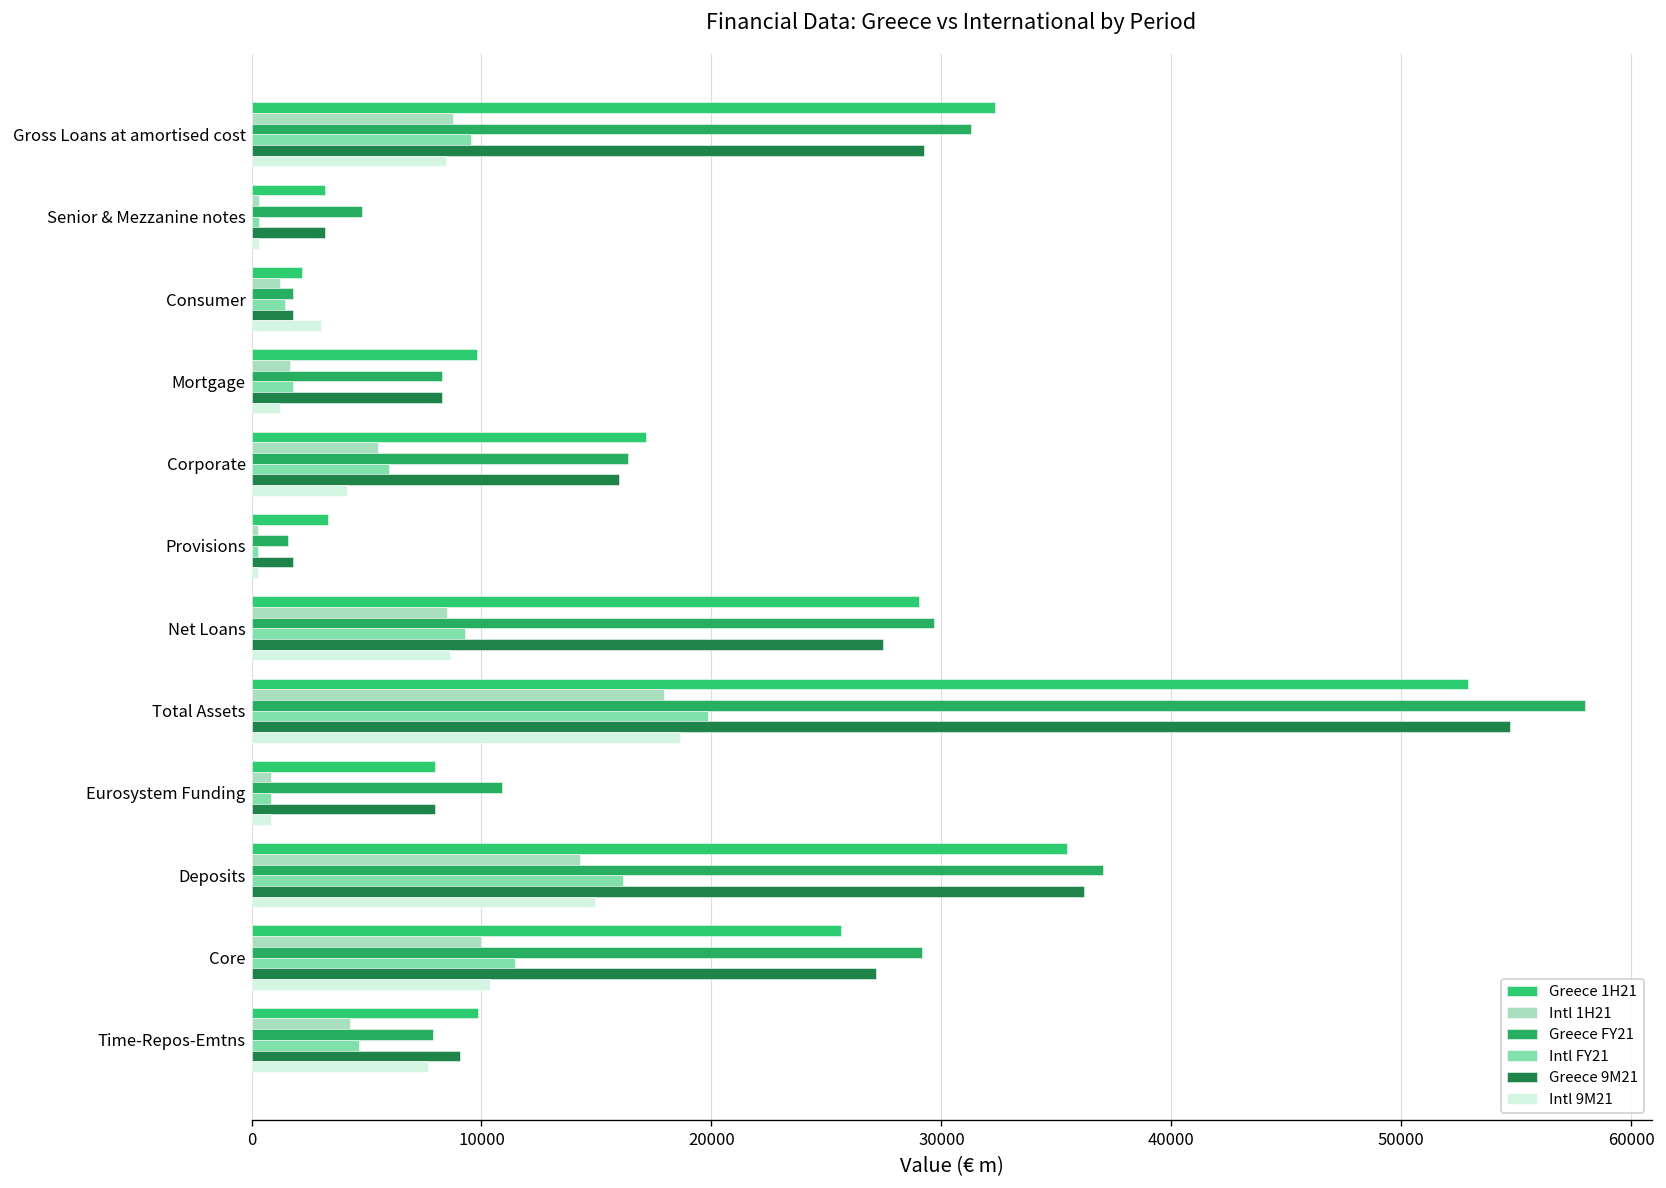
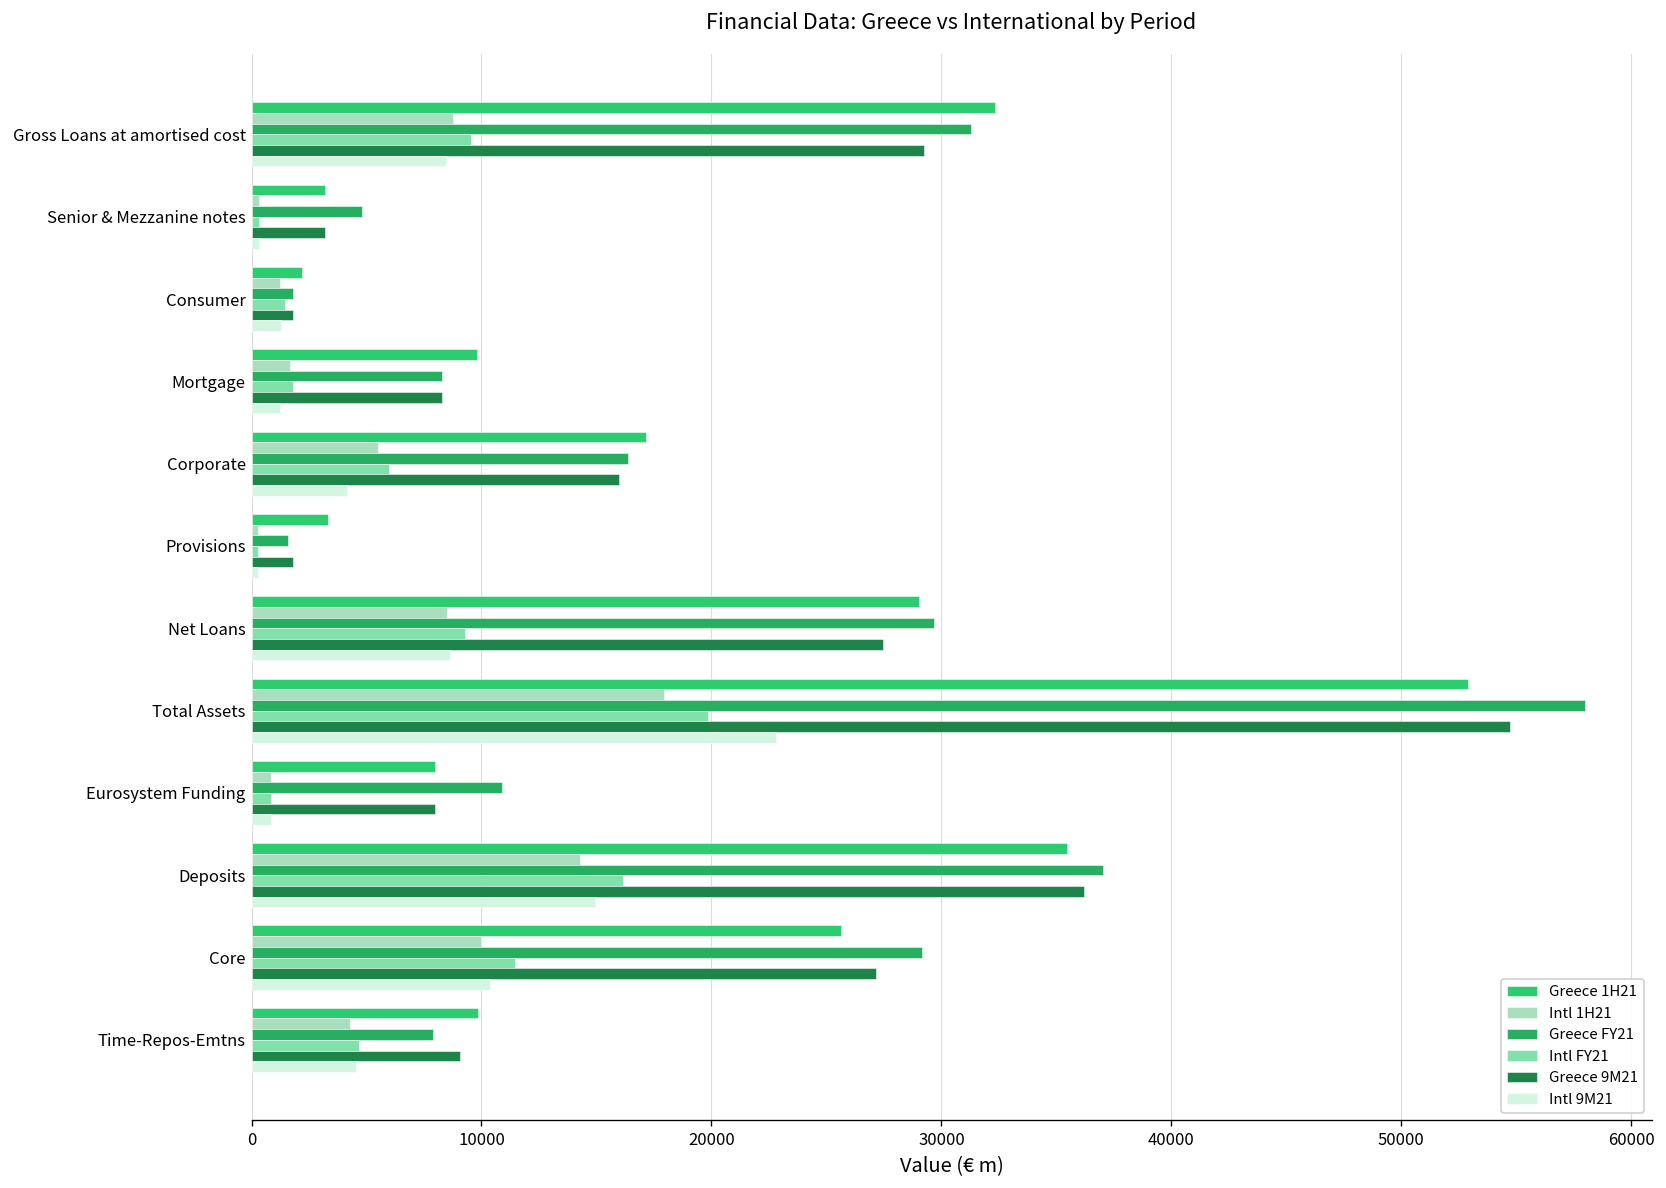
Intl 9M21, Consumer: 3000 -> 1300
Intl 9M21, Total Assets: 18600 -> 22800
Intl 9M21, Time-Repos-Emtns: 7700 -> 4500
